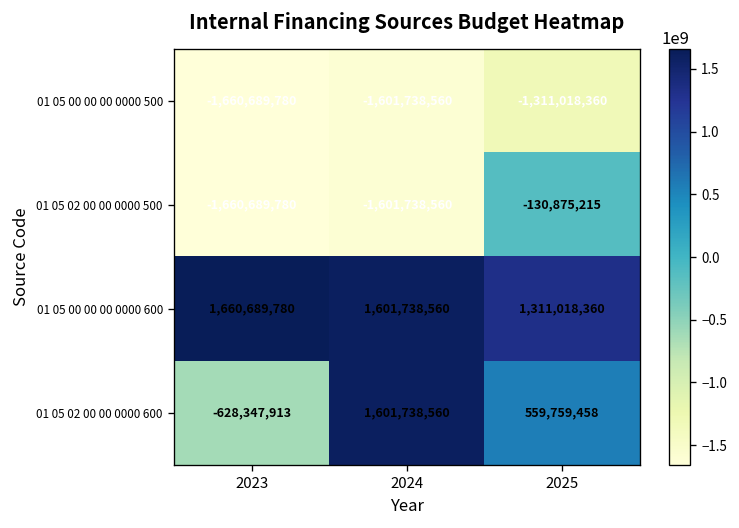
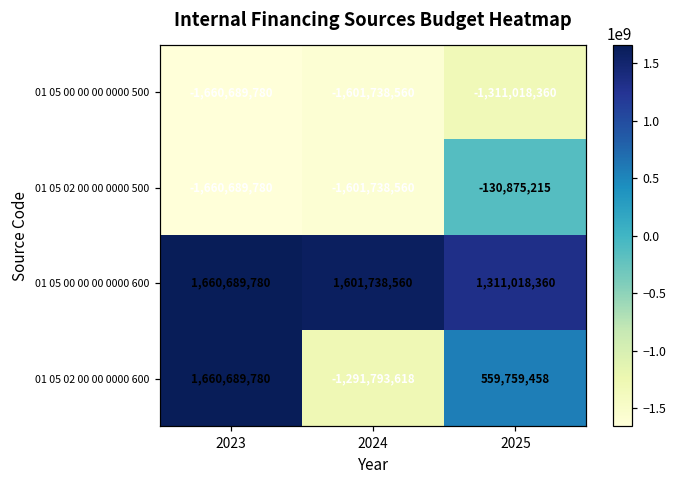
01 05 02 00 00 0000 600, 2023: -628,347,913 -> 1,660,689,780
01 05 02 00 00 0000 600, 2024: 1,601,738,560 -> -1,291,793,618
